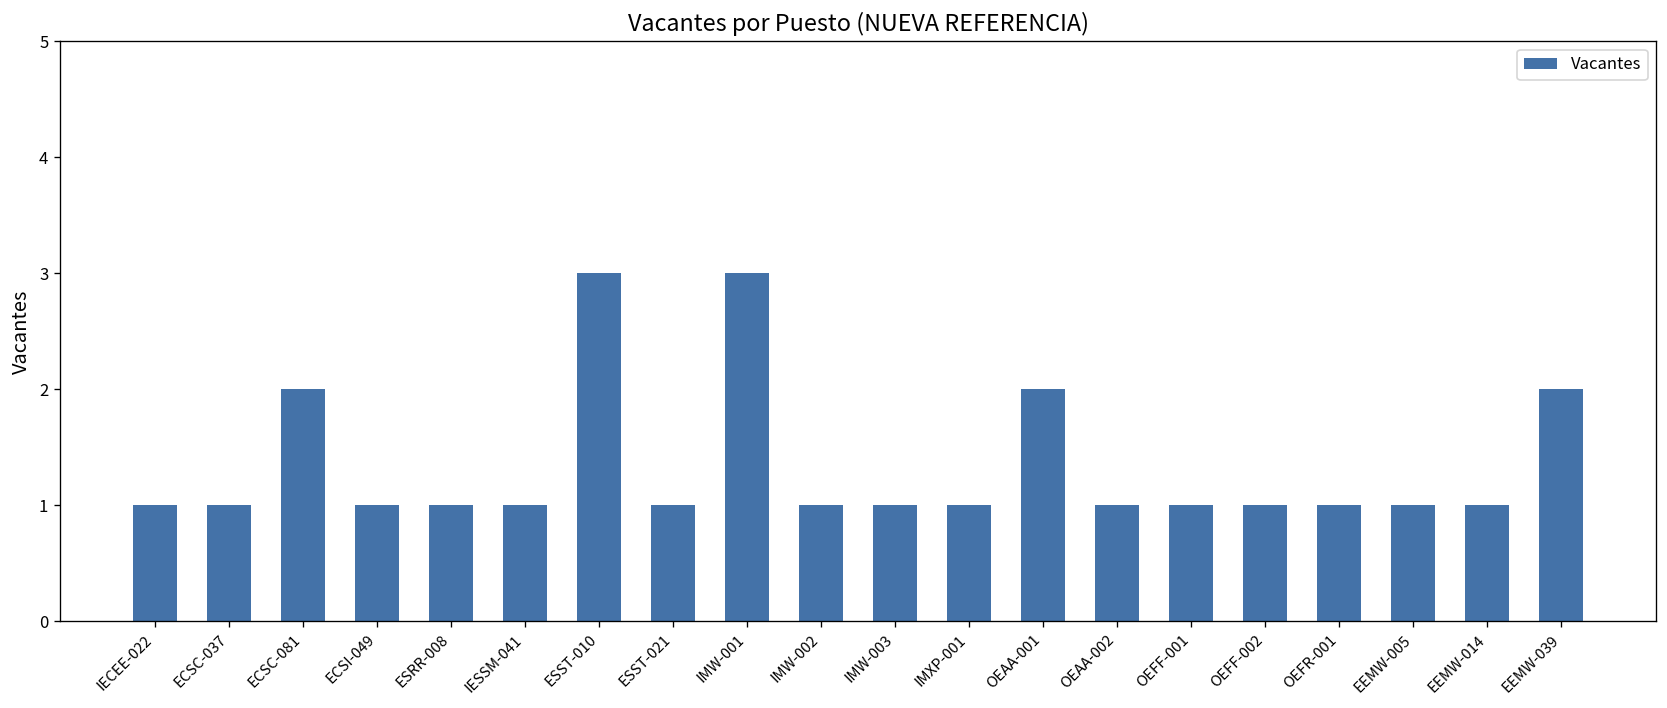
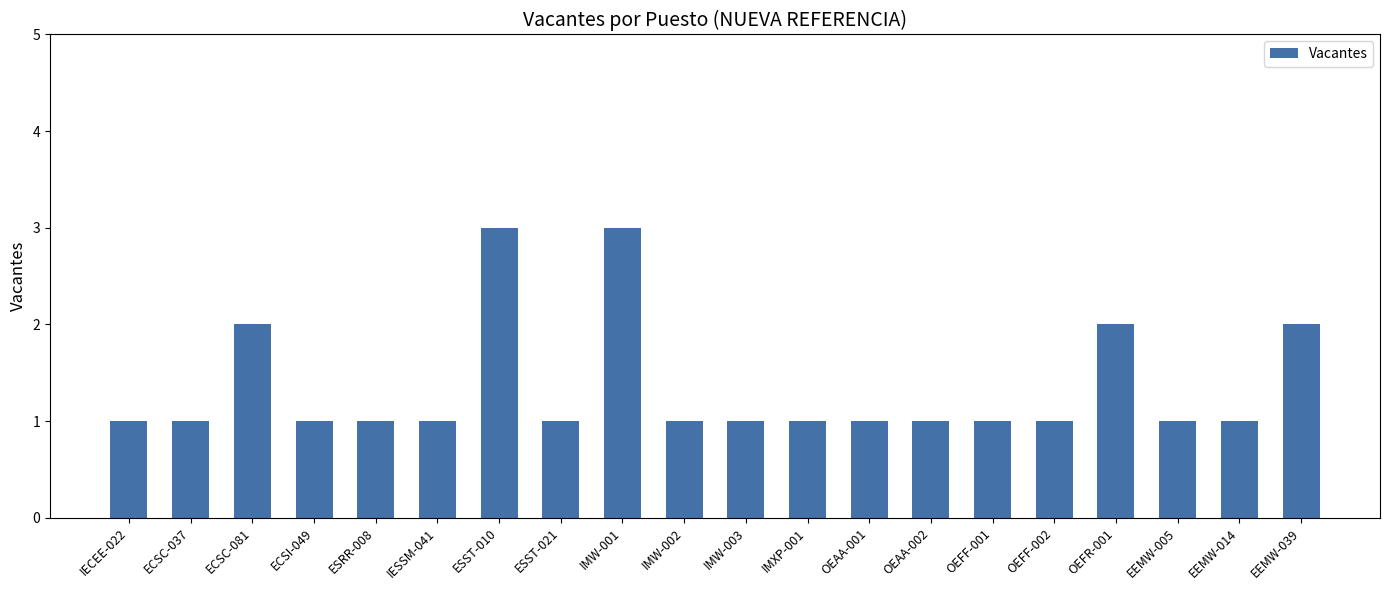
OEAA-001: 2 -> 1
OEFR-001: 1 -> 2
